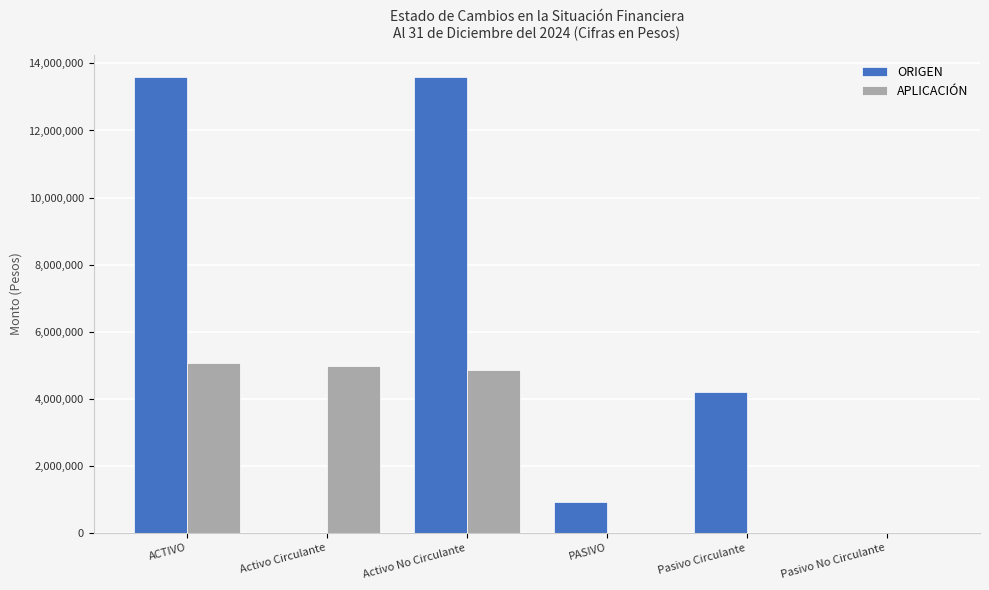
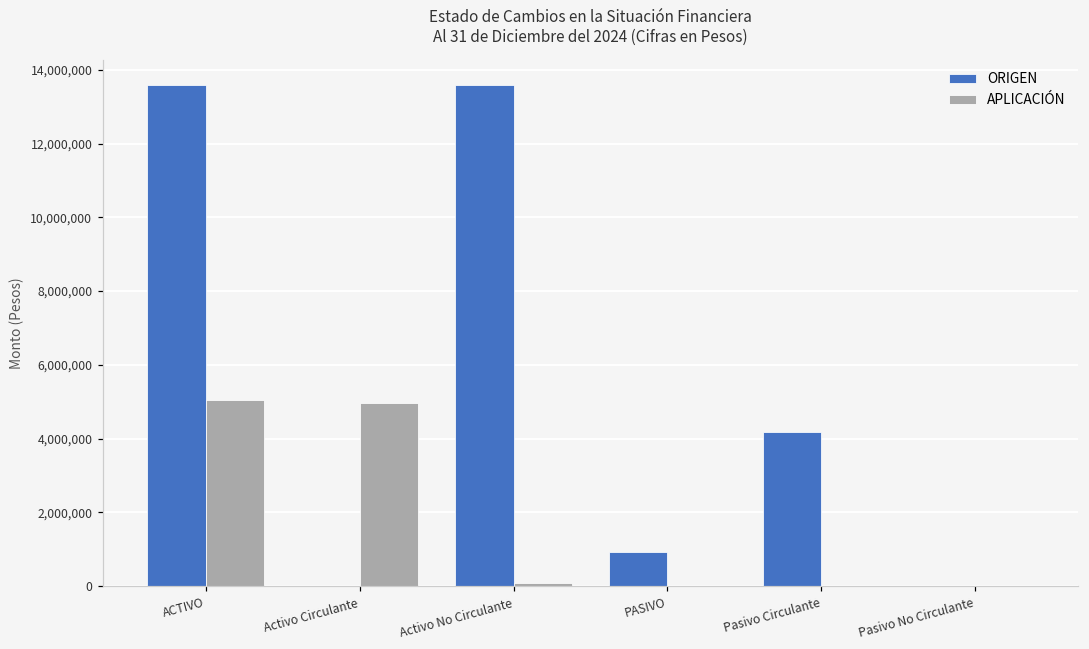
APLICACIÓN, Activo No Circulante: 4,800,000 -> 100,000
